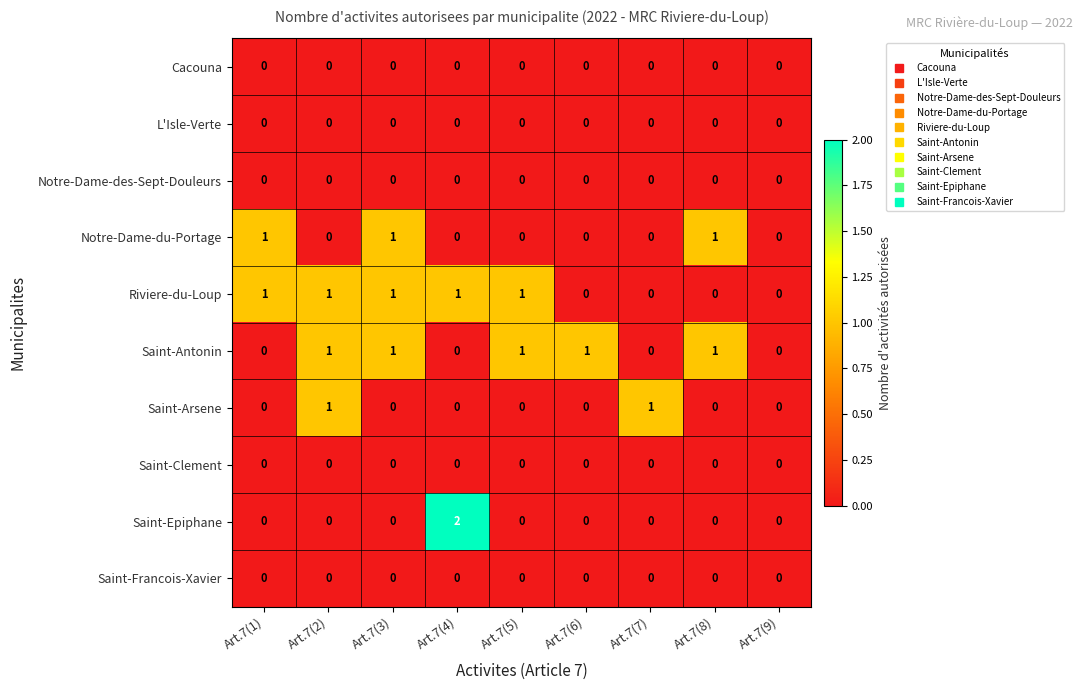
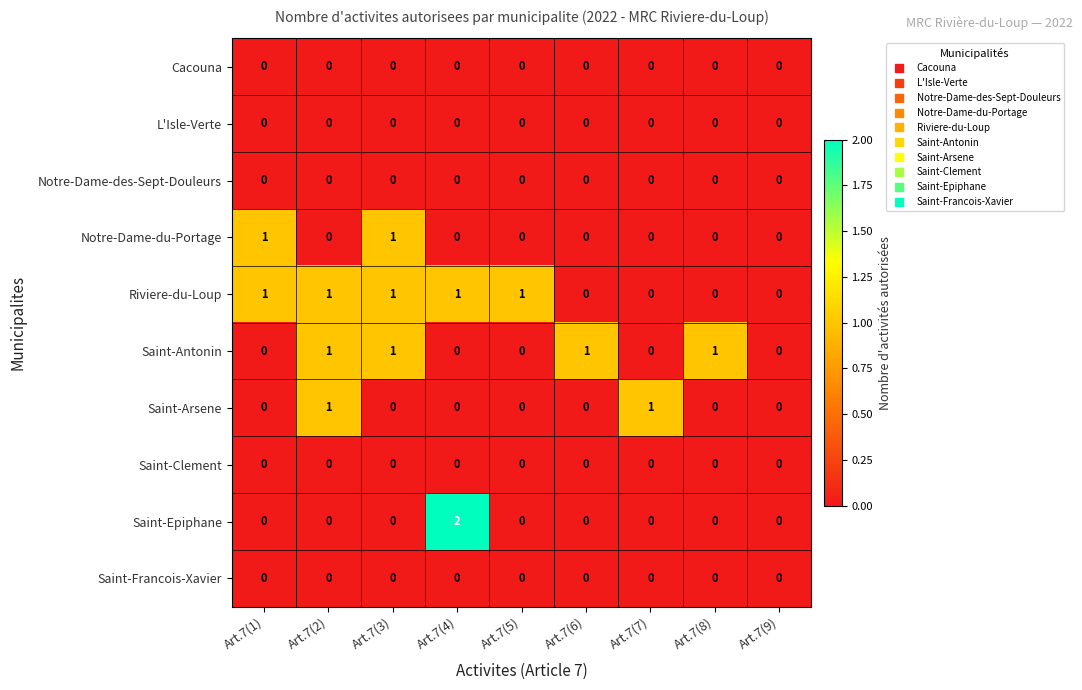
Notre-Dame-du-Portage, Art.7(8): 1 -> 0
Saint-Antonin, Art.7(5): 1 -> 0
